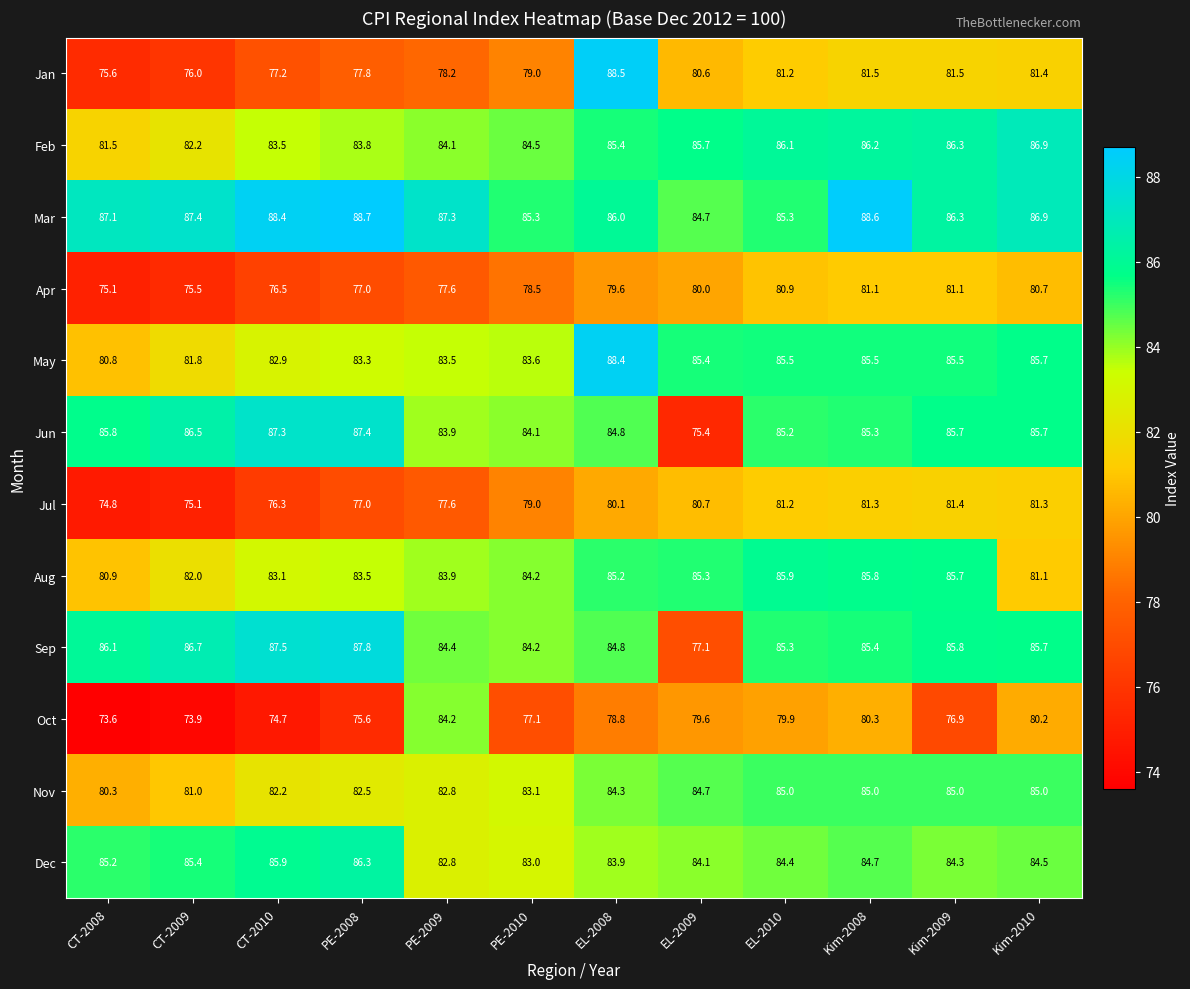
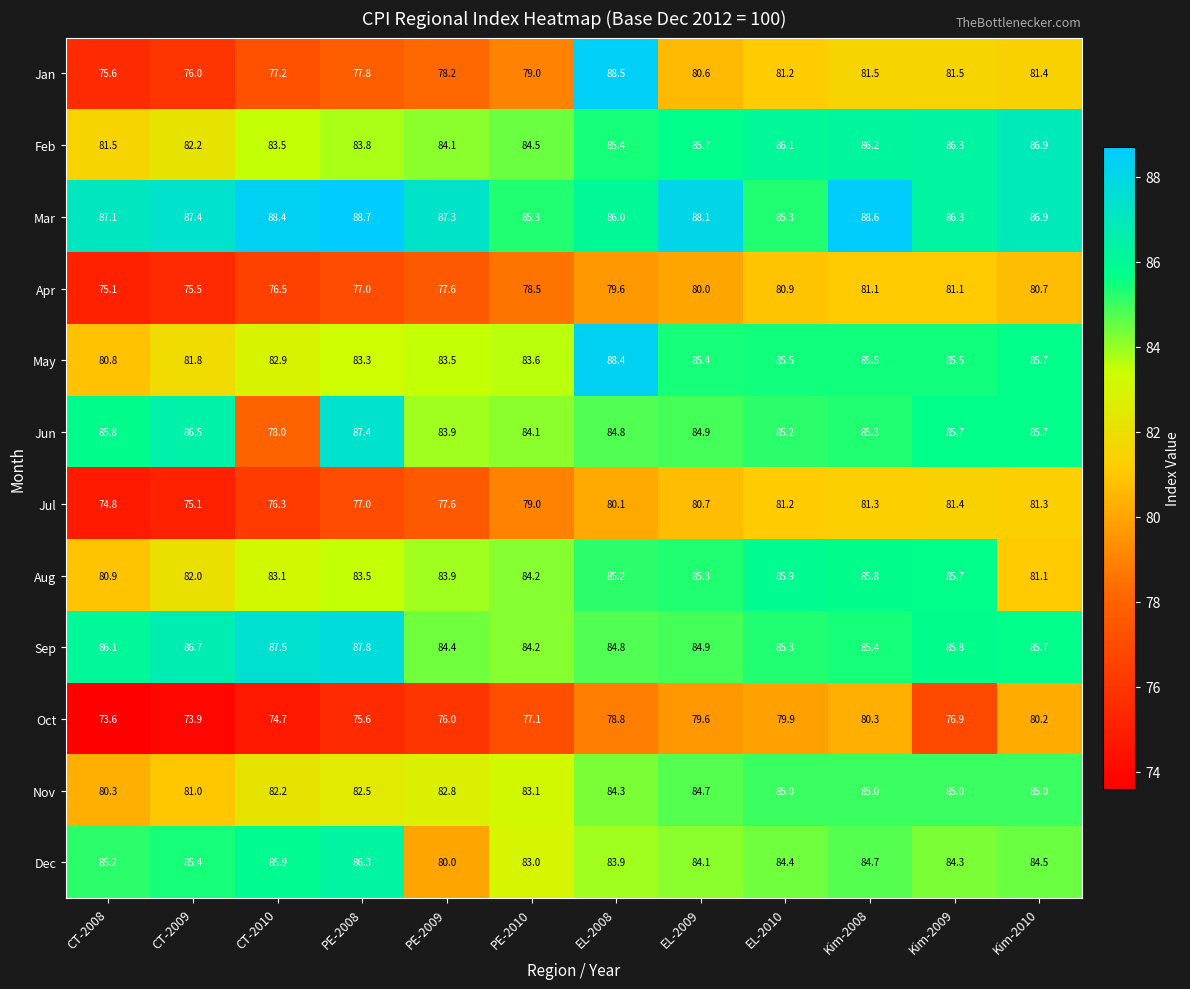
Mar, EL-2009: 84.7 -> 88.1
Jun, CT-2010: 87.3 -> 78.0
Jun, EL-2009: 75.4 -> 84.9
Sep, EL-2009: 77.1 -> 84.9
Oct, PE-2009: 84.2 -> 76.0
Dec, PE-2009: 82.8 -> 80.0
